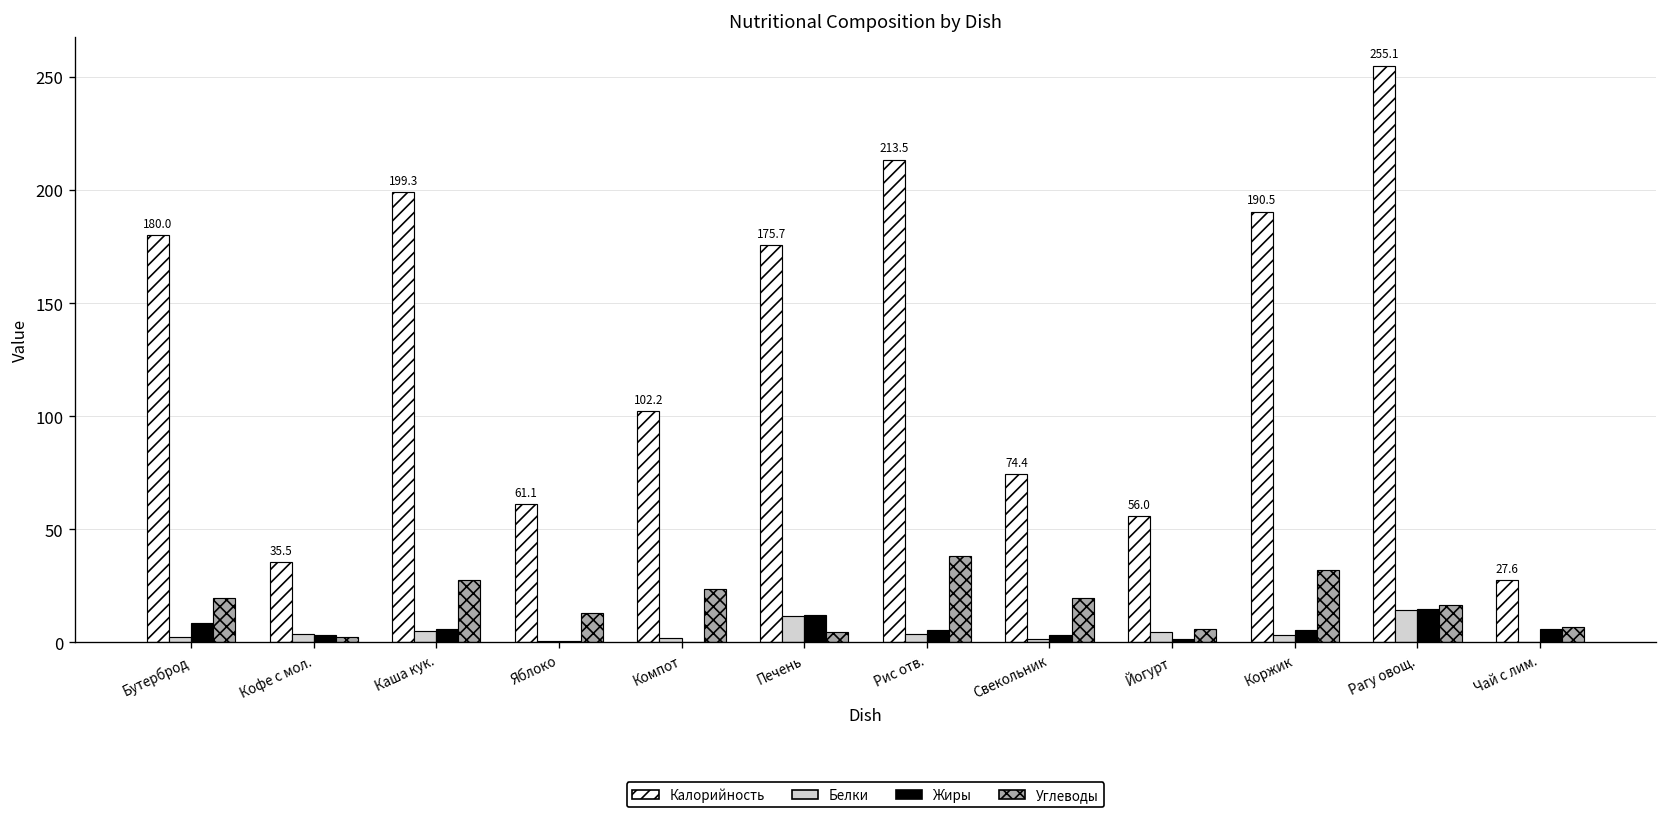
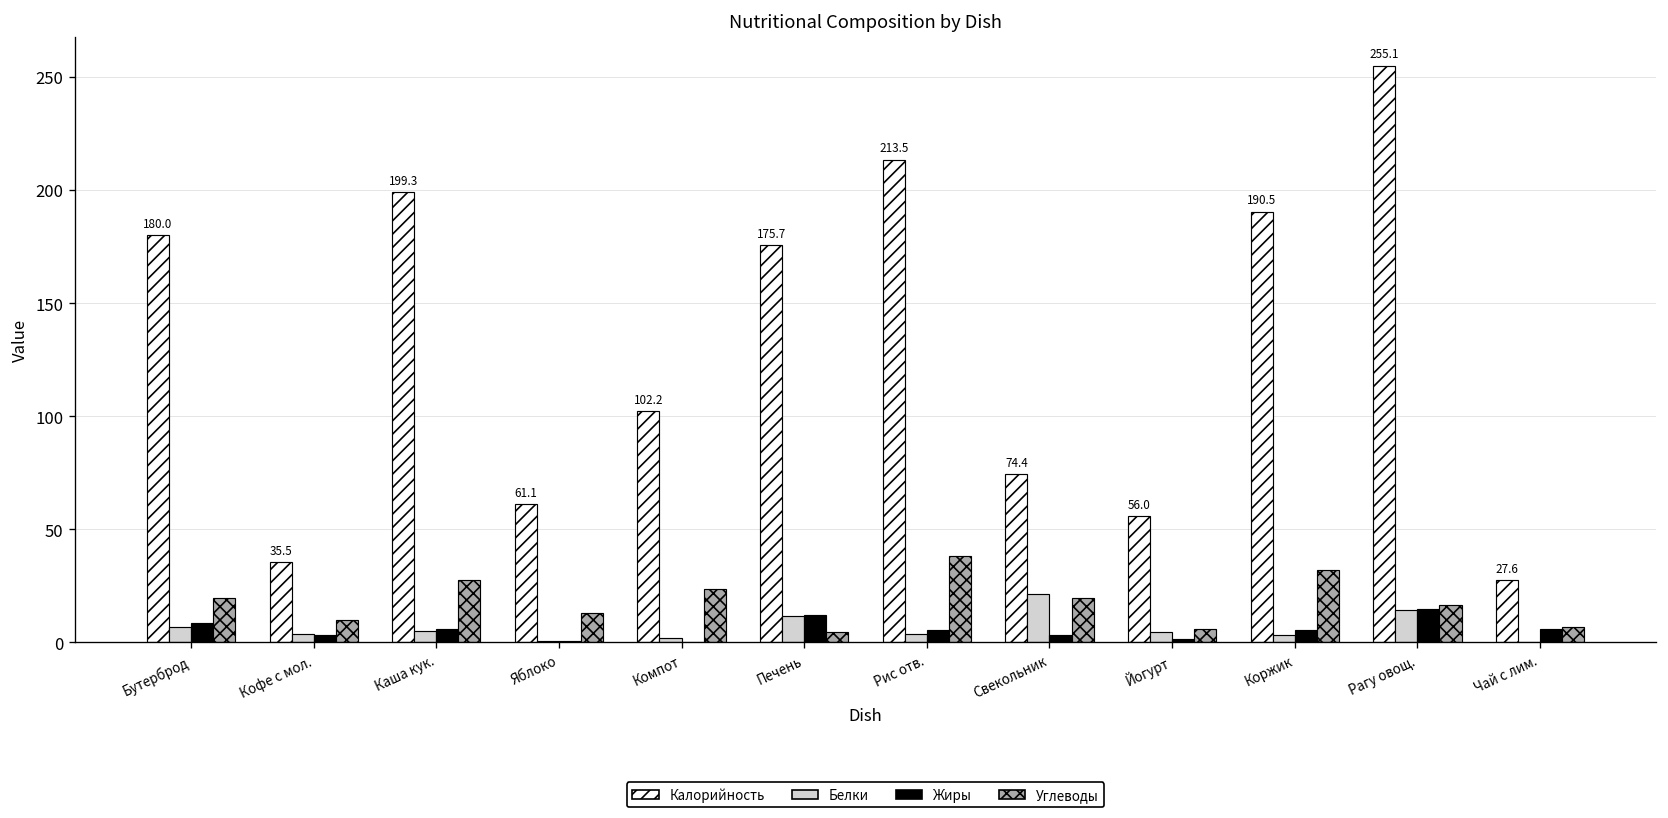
Белки, Бутерброд: 2 -> 7
Углеводы, Кофе с мол.: 3 -> 10
Белки, Свекольник: 2 -> 21
